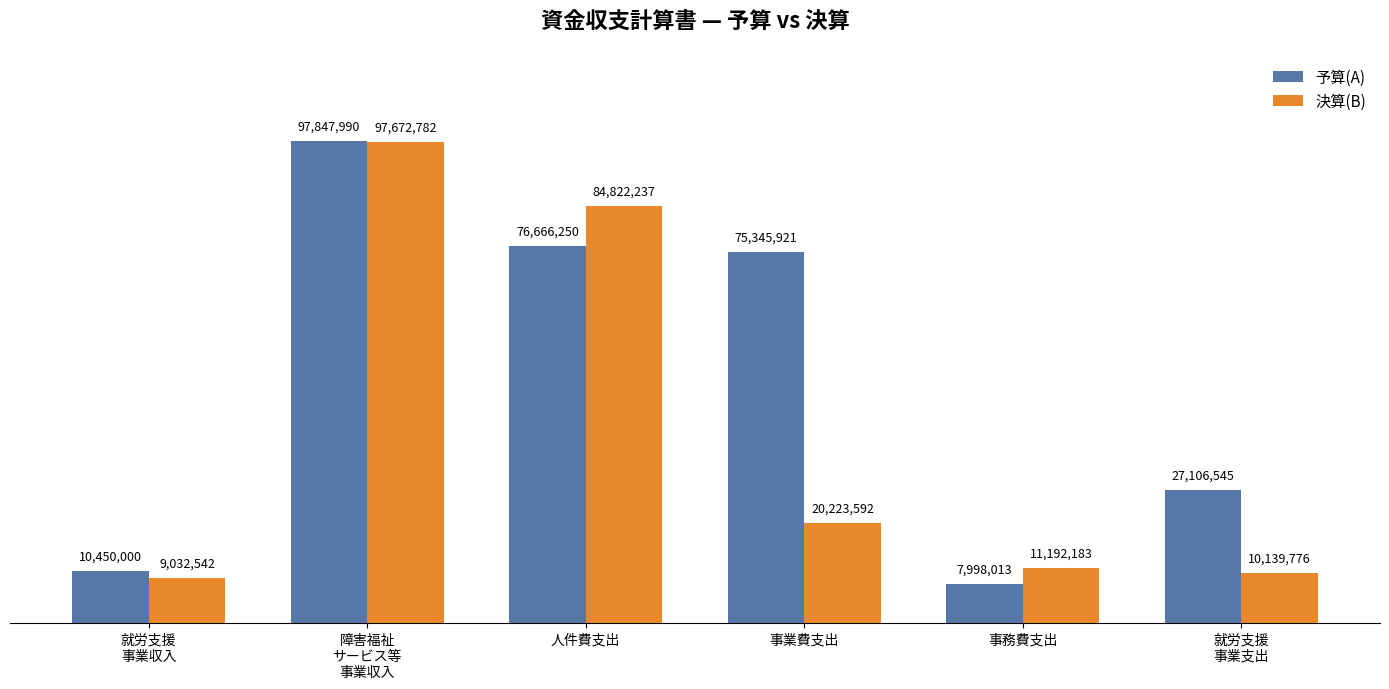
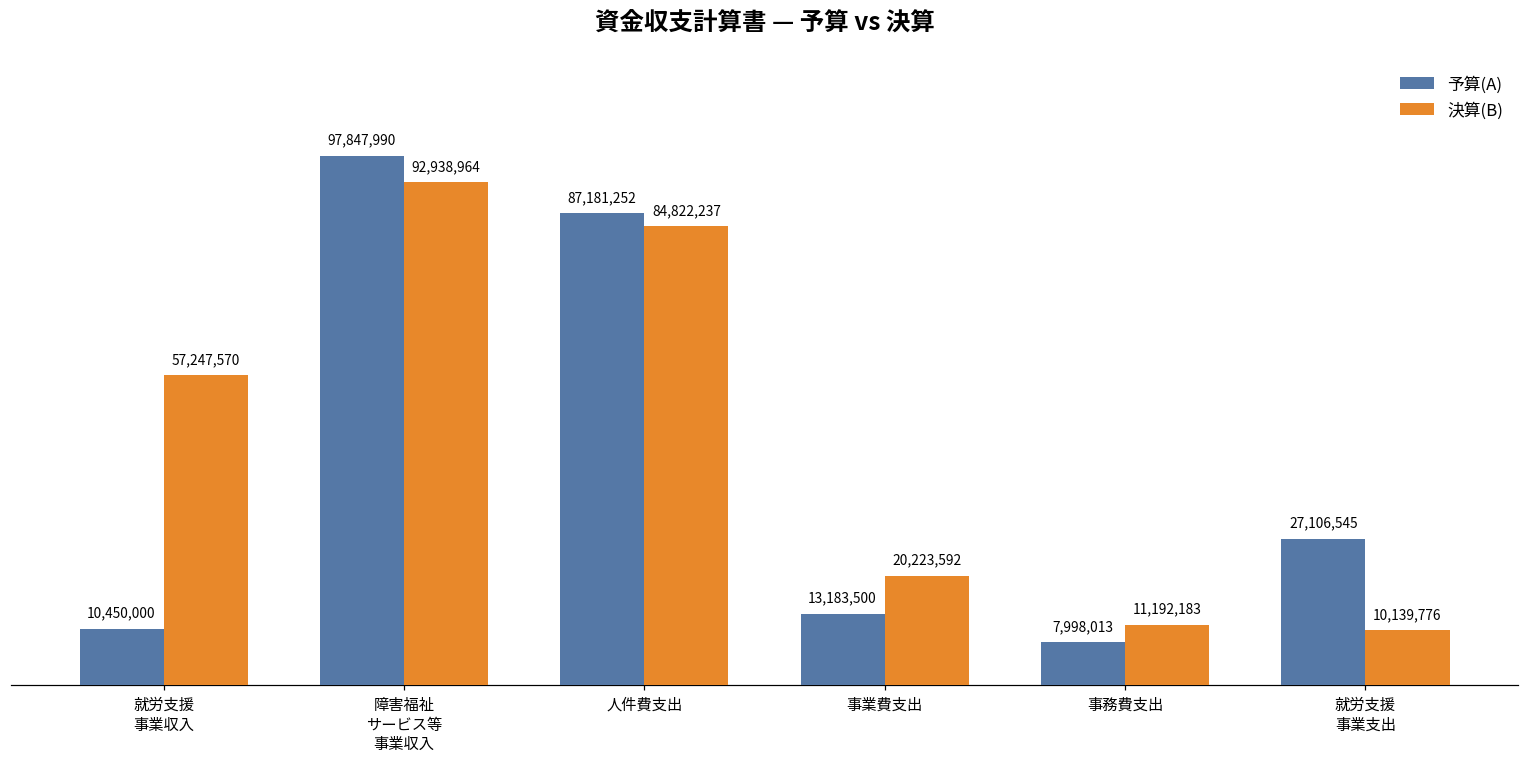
決算(B), 就労支援 事業収入: 9,032,542 -> 57,247,570
決算(B), 障害福祉 サービス等 事業収入: 97,672,782 -> 92,938,964
予算(A), 人件費支出: 76,666,250 -> 87,181,252
予算(A), 事業費支出: 75,345,921 -> 13,183,500
